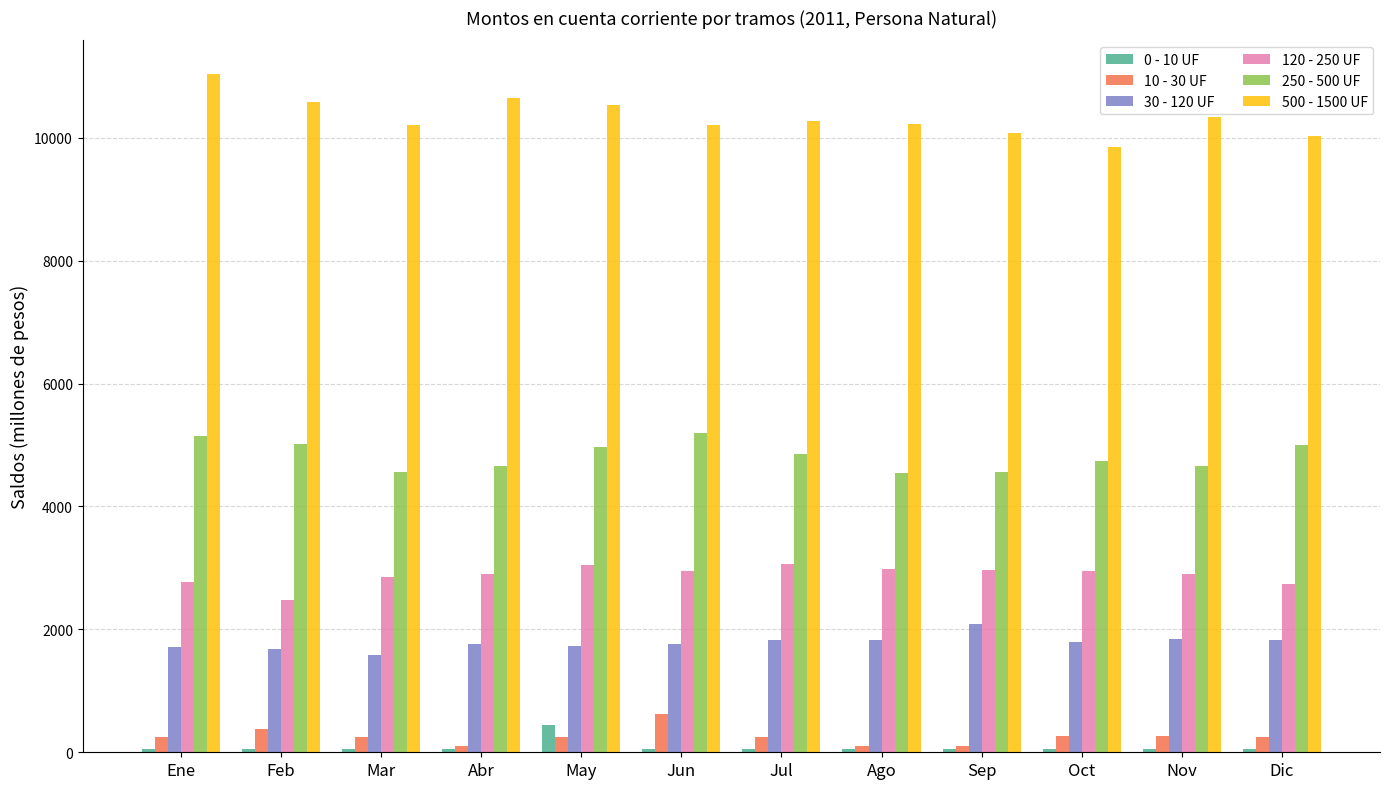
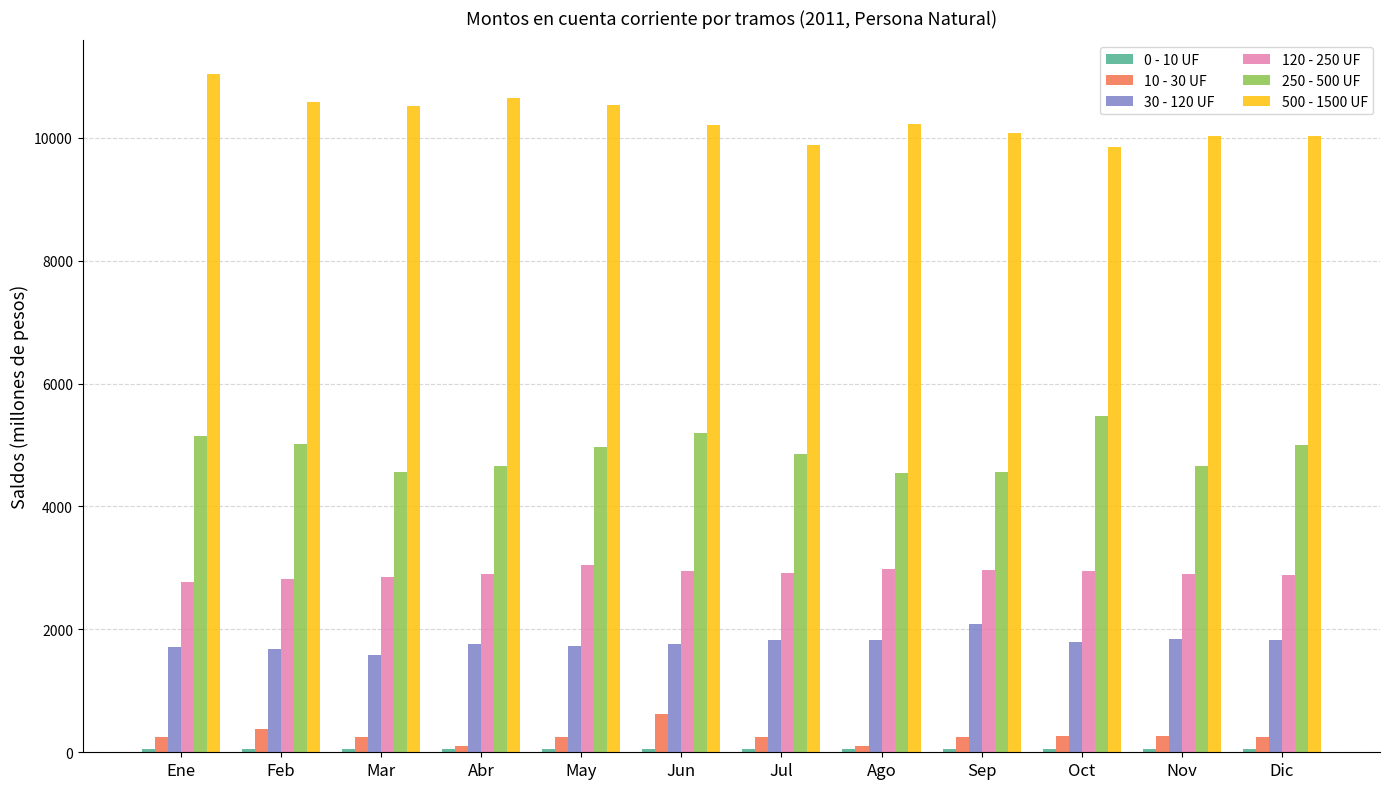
120 - 250 UF, Feb: 2500 -> 2800
500 - 1500 UF, Mar: 10200 -> 10500
0 - 10 UF, May: 400 -> 100
120 - 250 UF, Jul: 3100 -> 2900
500 - 1500 UF, Jul: 10300 -> 9900
10 - 30 UF, Sep: 100 -> 200
250 - 500 UF, Oct: 4700 -> 5500
500 - 1500 UF, Nov: 10300 -> 10000
120 - 250 UF, Dic: 2700 -> 2900
